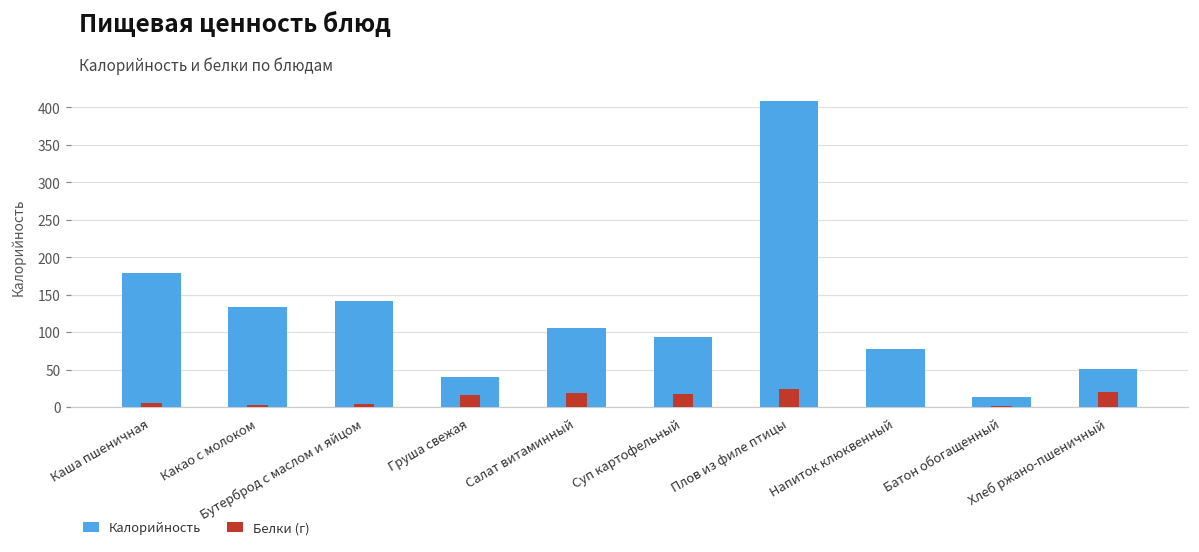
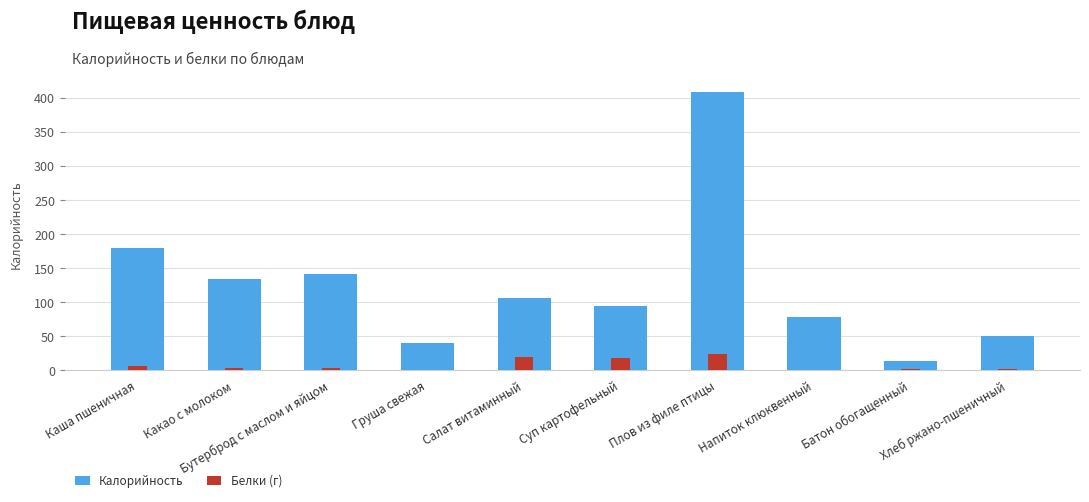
Белки (г), Груша свежая: 20 -> 0
Белки (г), Хлеб ржано-пшеничный: 20 -> 0
